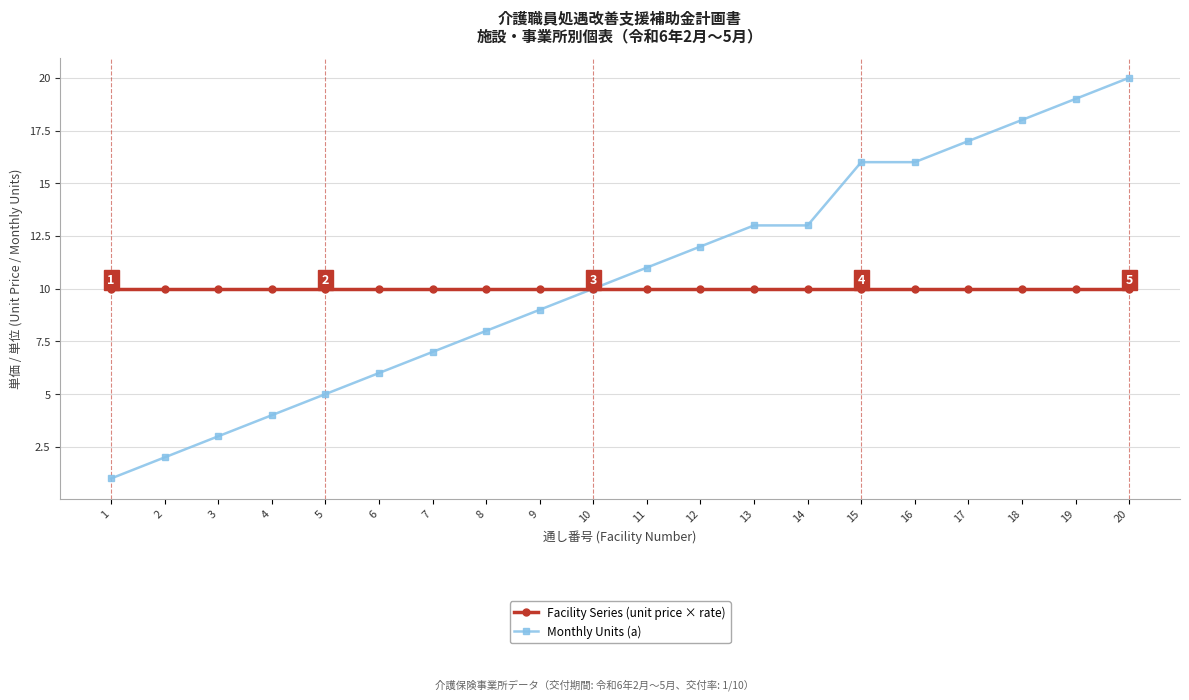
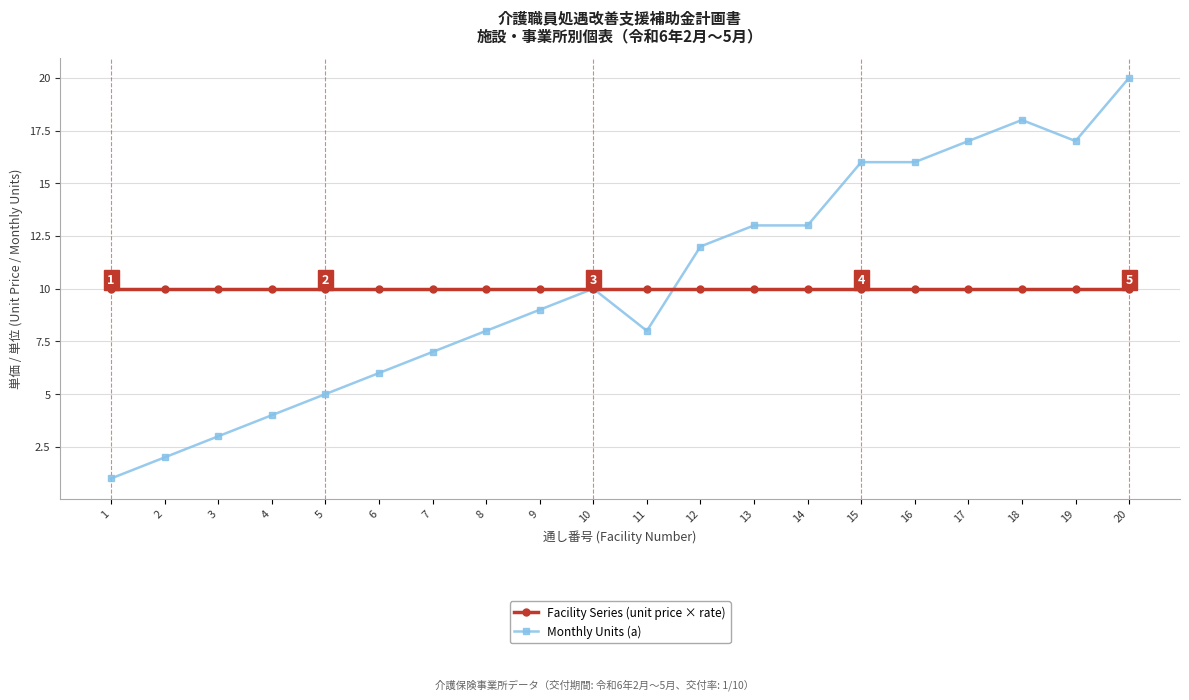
Monthly Units (a), 11: 11 -> 8
Monthly Units (a), 19: 19 -> 17
